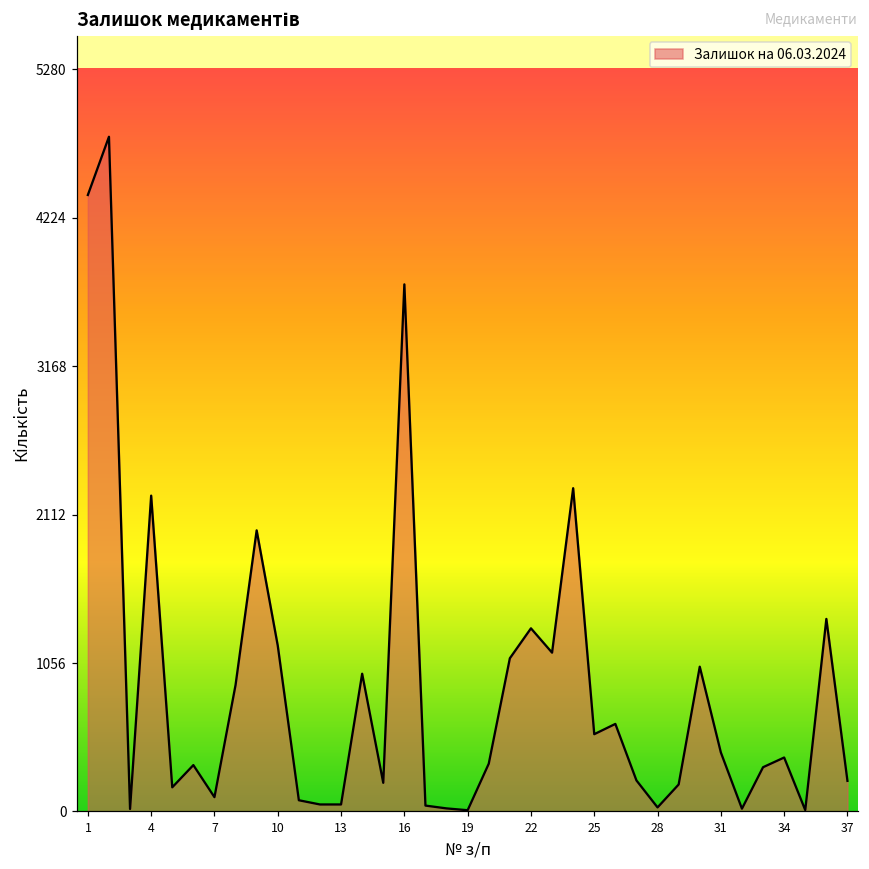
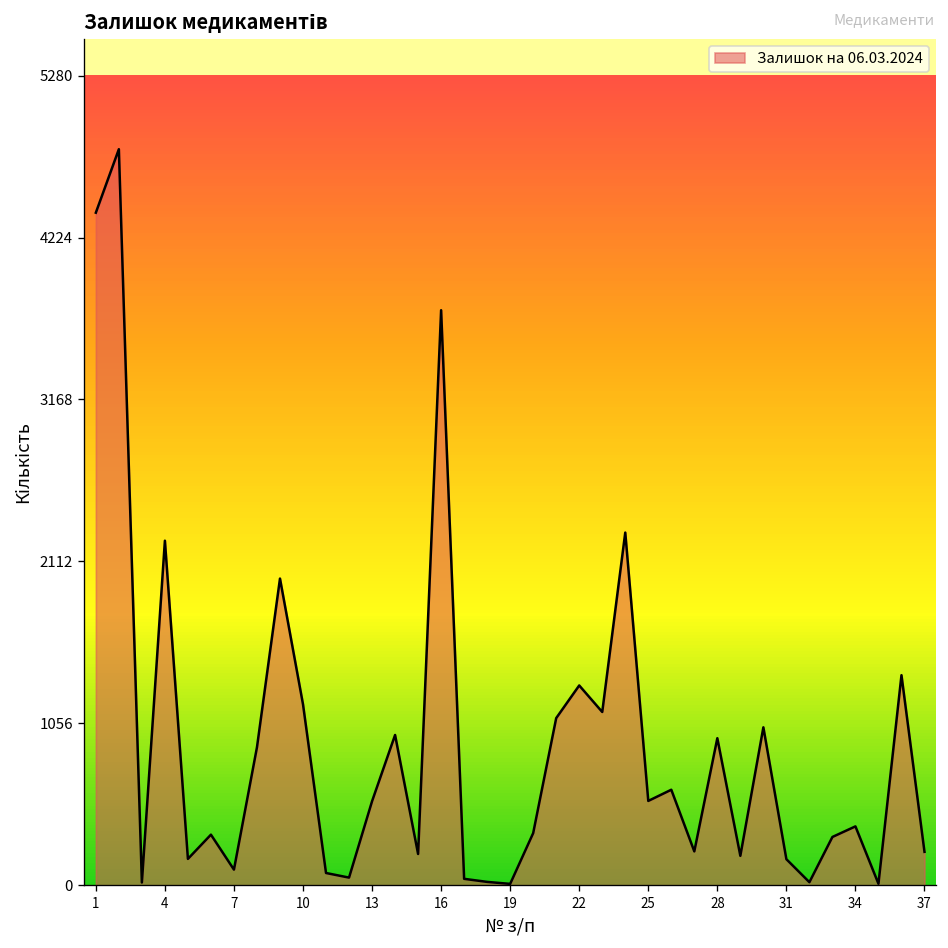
13: 50 -> 550
28: 30 -> 960
31: 420 -> 170
